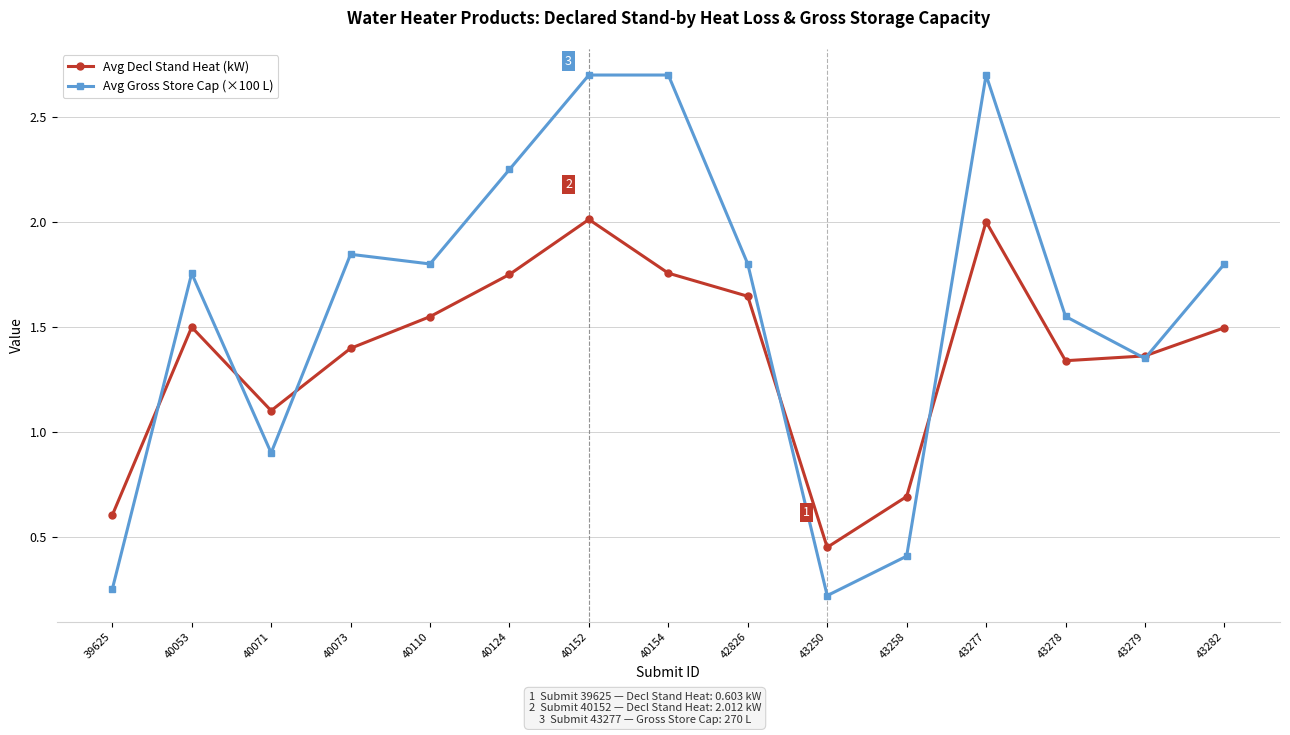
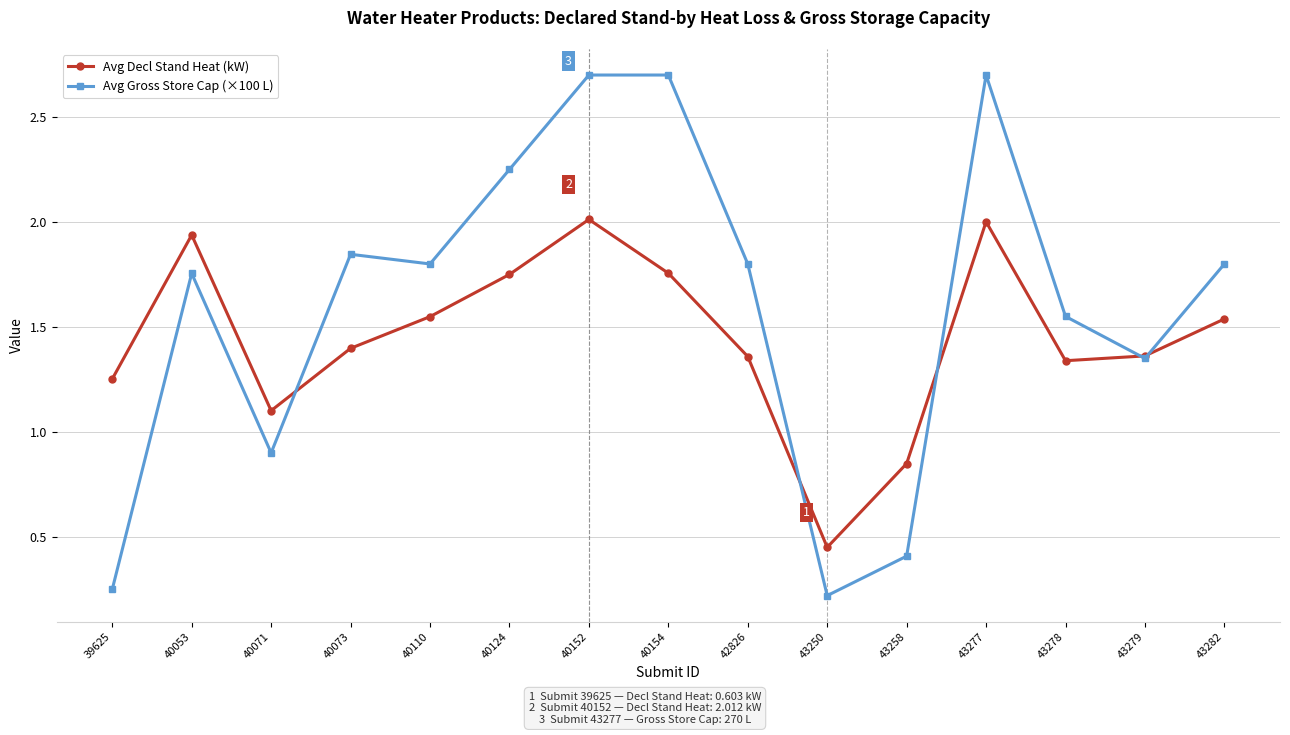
Avg Decl Stand Heat (kW), 39625: 0.60 -> 1.25
Avg Decl Stand Heat (kW), 40053: 1.50 -> 1.94
Avg Decl Stand Heat (kW), 42826: 1.65 -> 1.36
Avg Decl Stand Heat (kW), 43258: 0.69 -> 0.85
Avg Decl Stand Heat (kW), 43282: 1.50 -> 1.54
